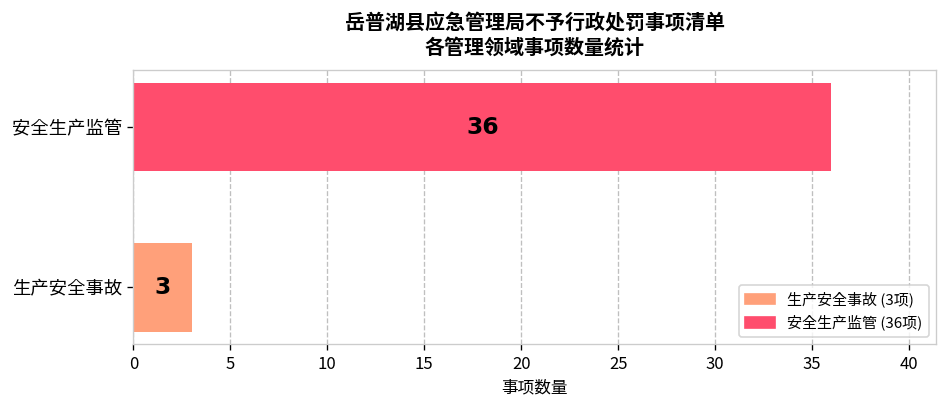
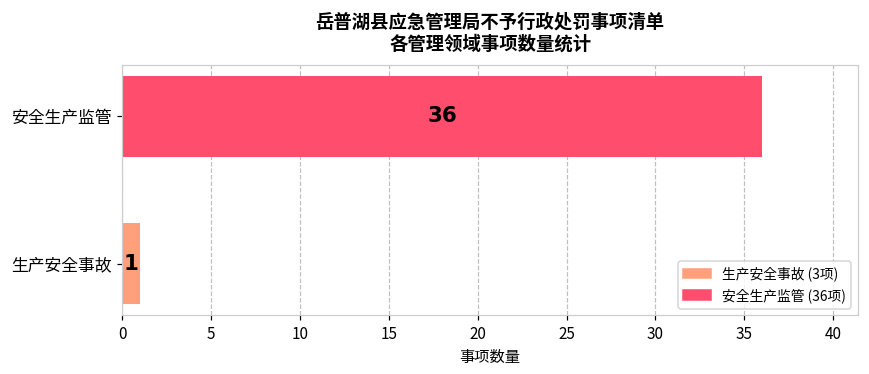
生产安全事故: 3 -> 1
